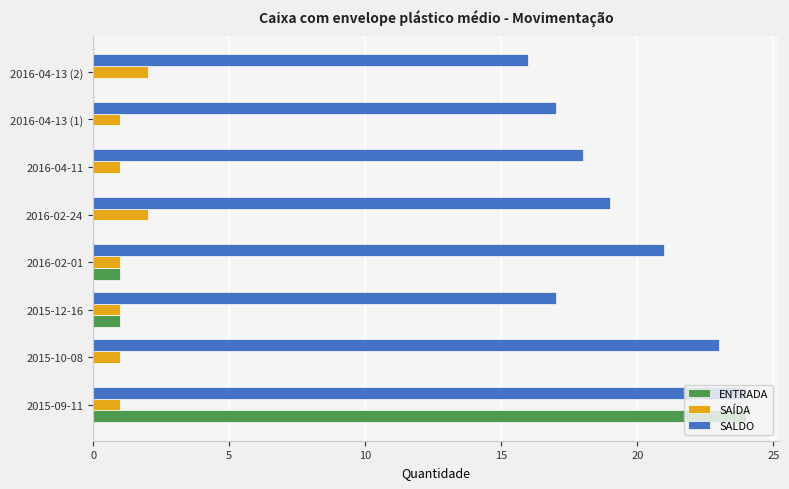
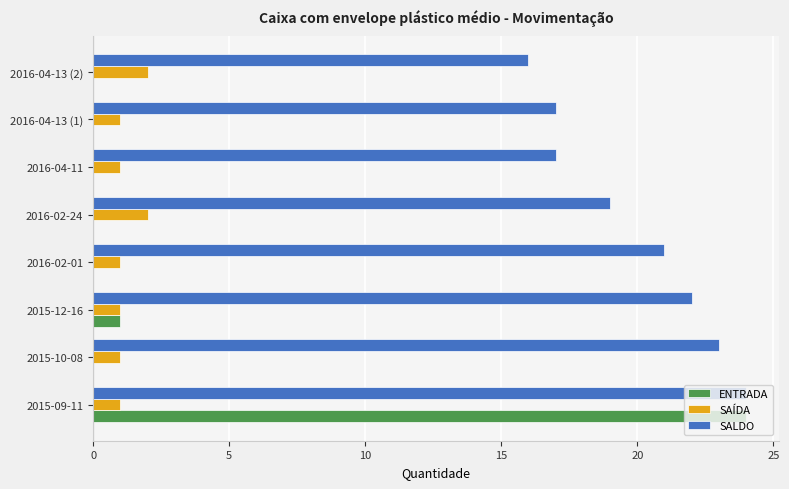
SALDO, 2016-04-11: 18 -> 17
ENTRADA, 2016-02-01: 1 -> 0
SALDO, 2015-12-16: 17 -> 22
